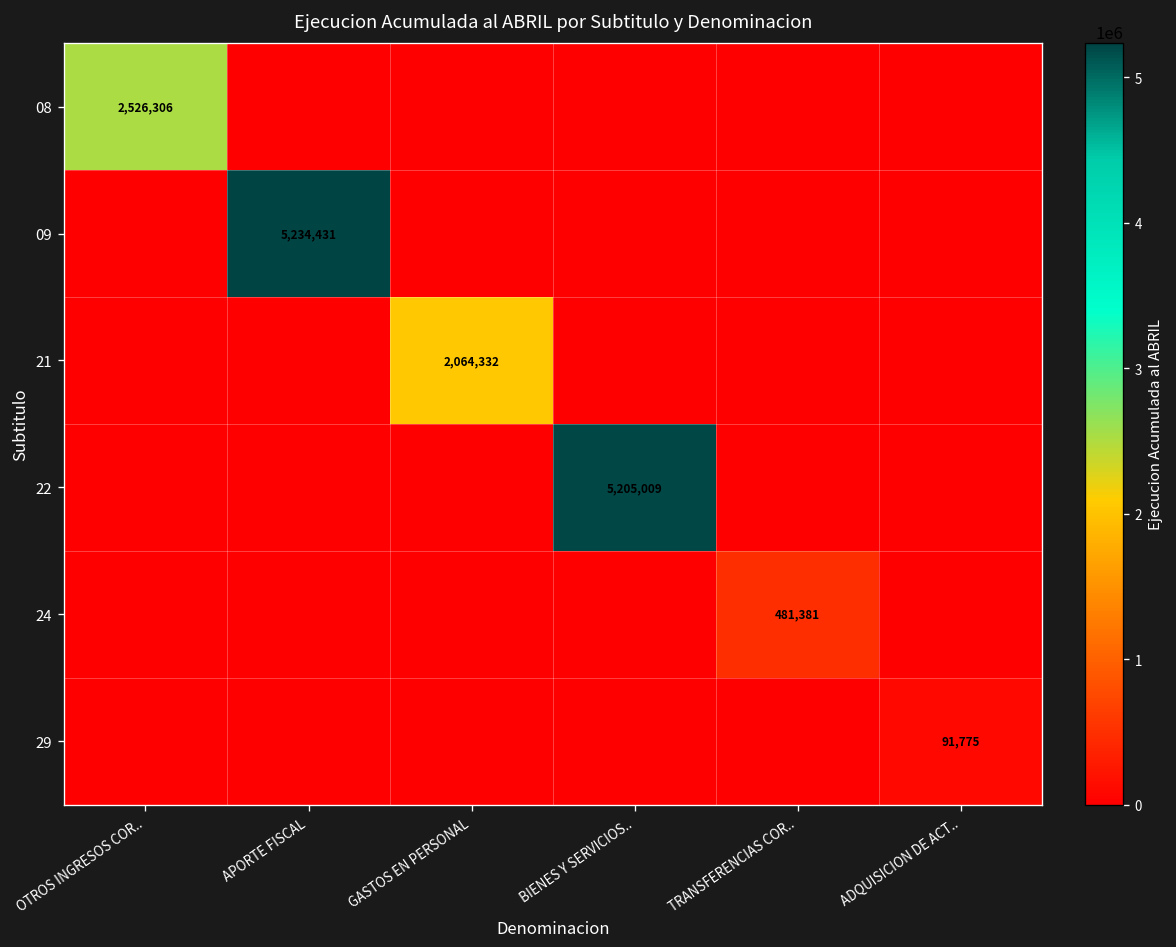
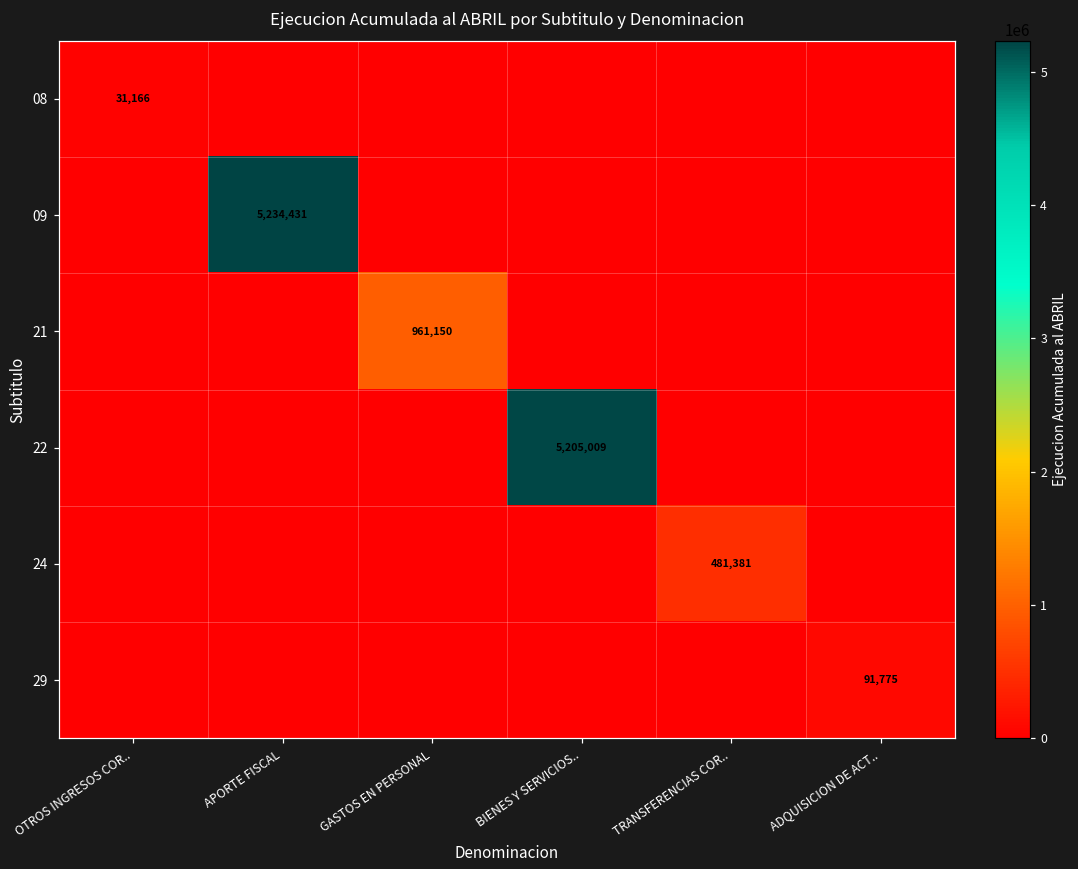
08, OTROS INGRESOS COR..: 2,526,306 -> 31,166
21, GASTOS EN PERSONAL: 2,064,332 -> 961,150
